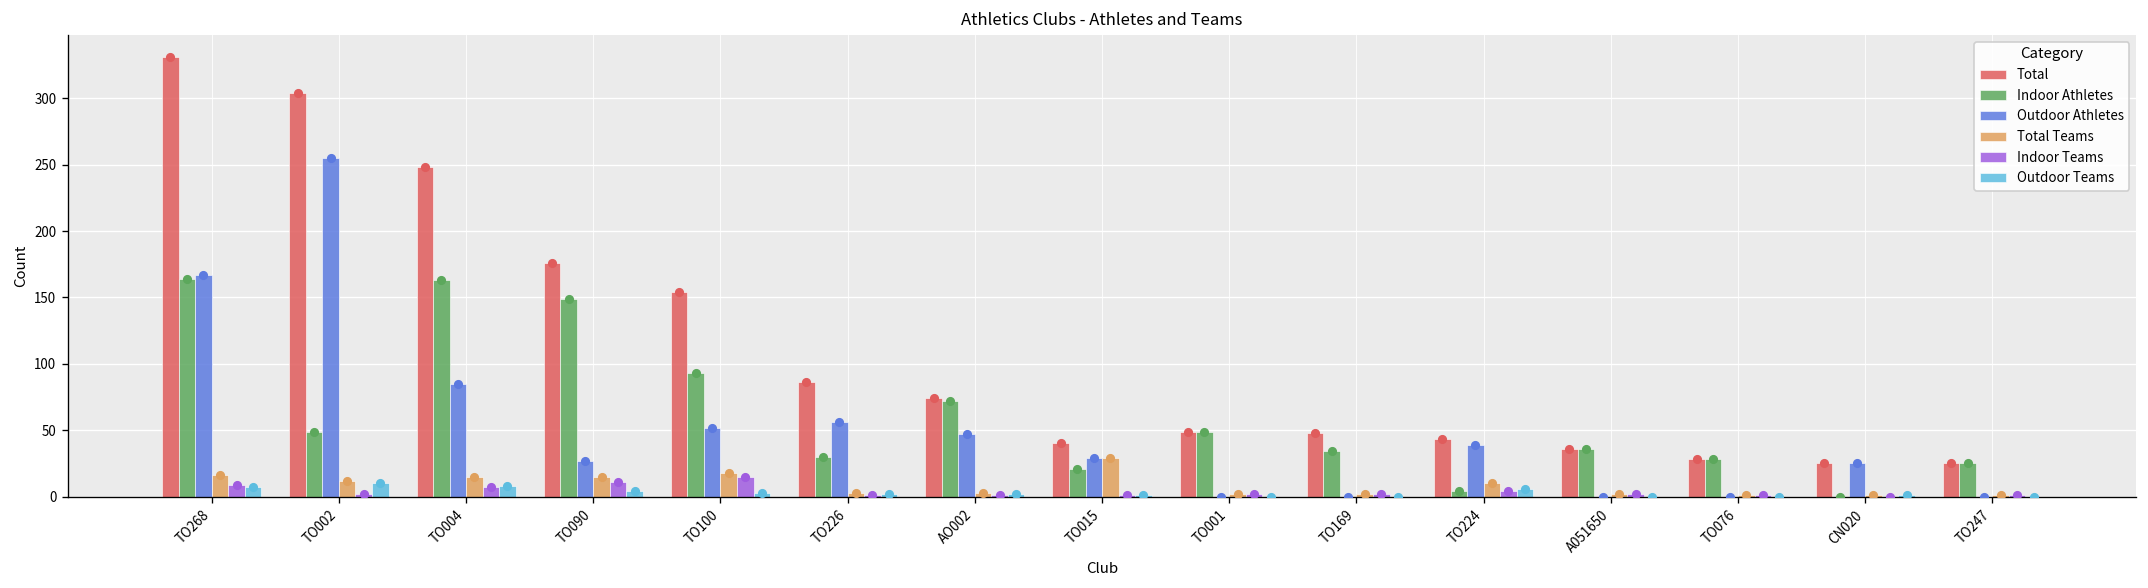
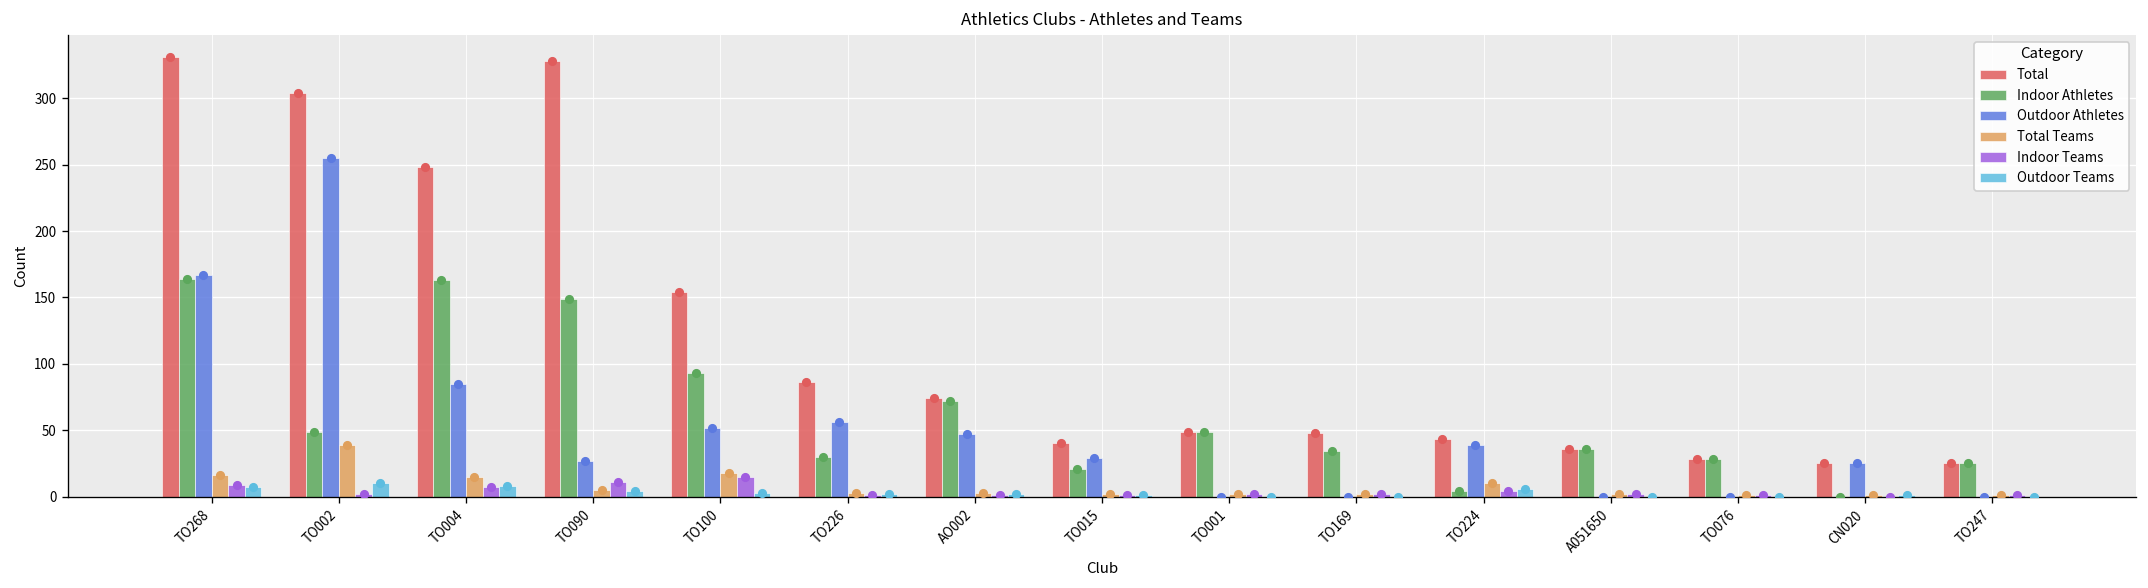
Total Teams, TO002: 12 -> 39
Total, TO090: 176 -> 328
Total Teams, TO090: 15 -> 5
Total Teams, TO015: 29 -> 2
